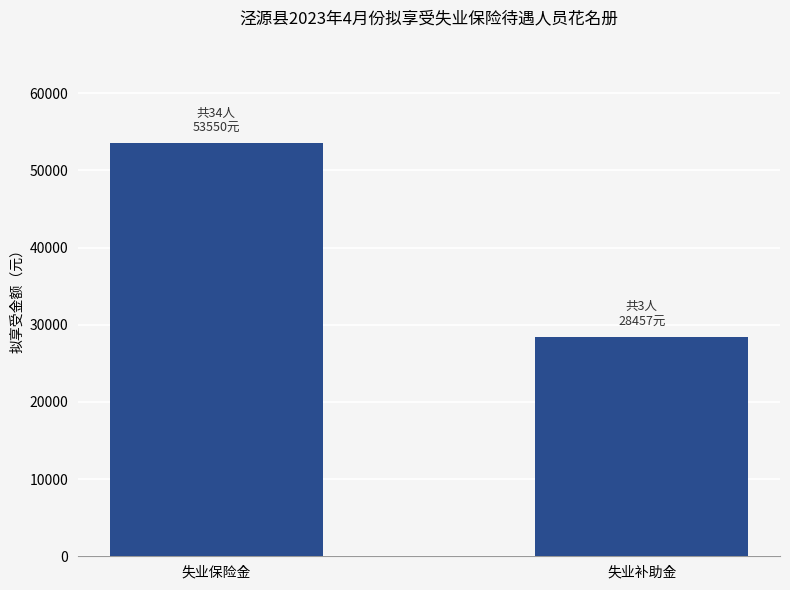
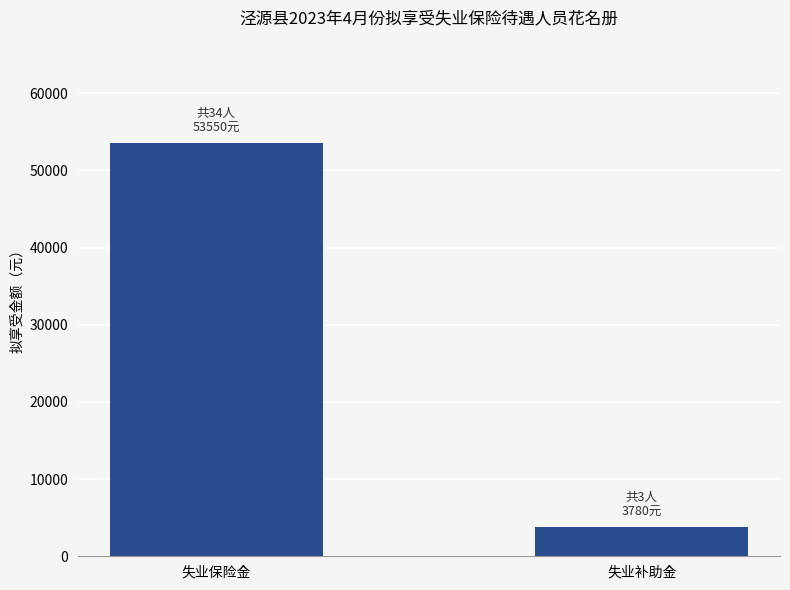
失业补助金: 28457元 -> 3780元
